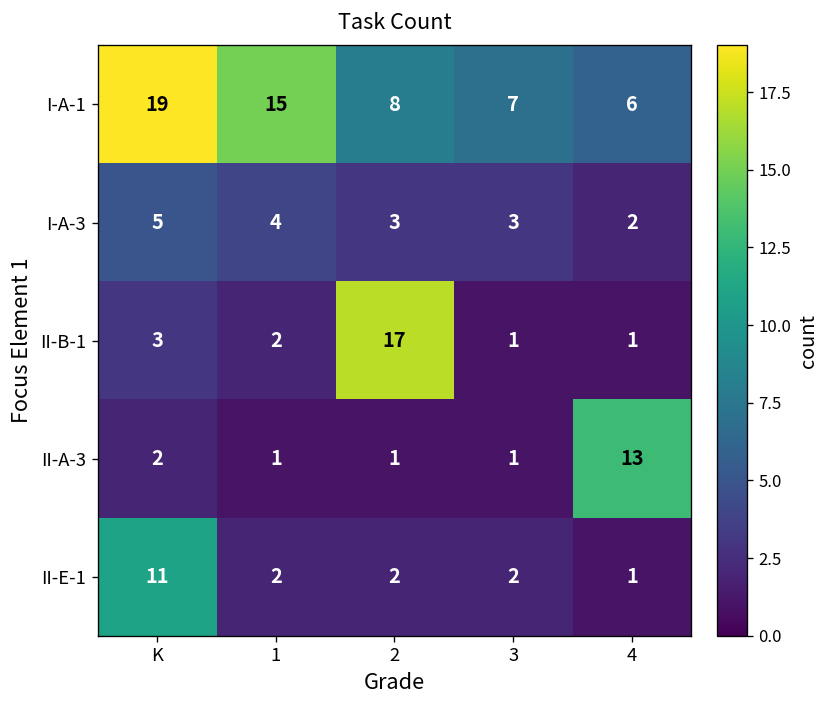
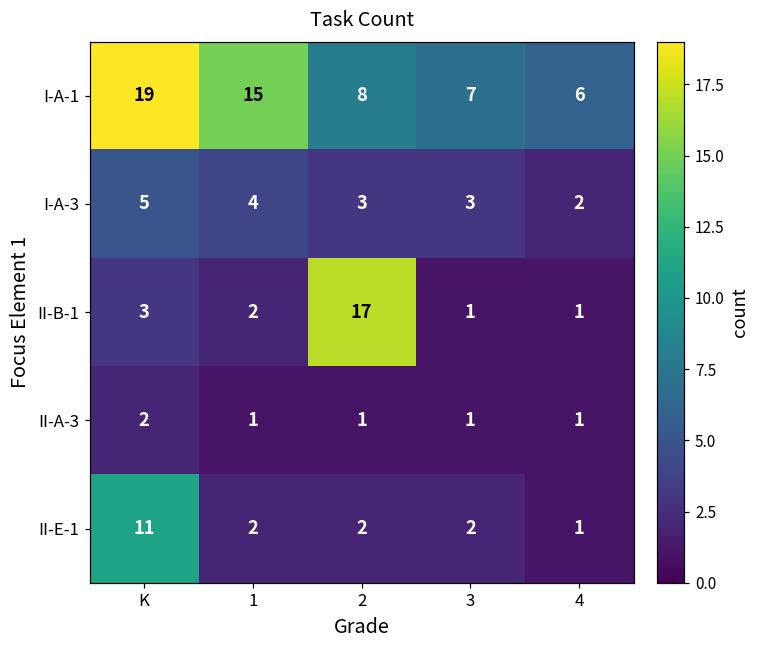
II-A-3, 4: 13 -> 1
